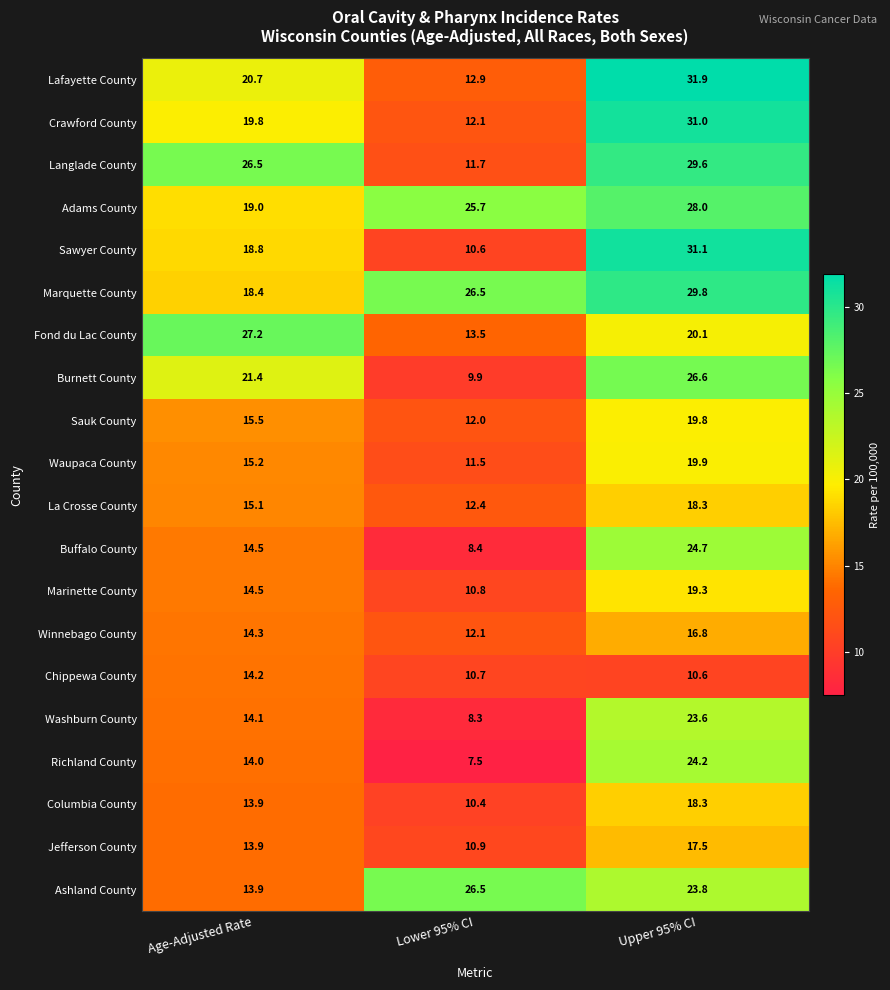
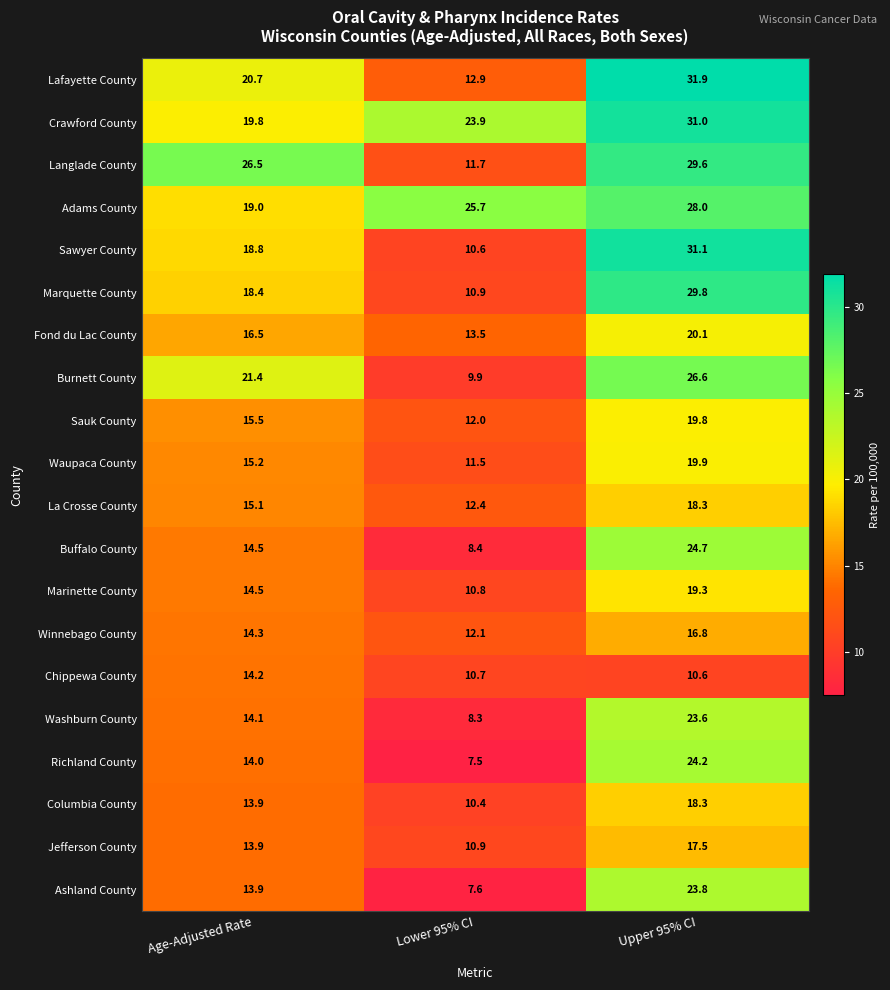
Crawford County, Lower 95% CI: 12.1 -> 23.9
Marquette County, Lower 95% CI: 26.5 -> 10.9
Fond du Lac County, Age-Adjusted Rate: 27.2 -> 16.5
Ashland County, Lower 95% CI: 26.5 -> 7.6
